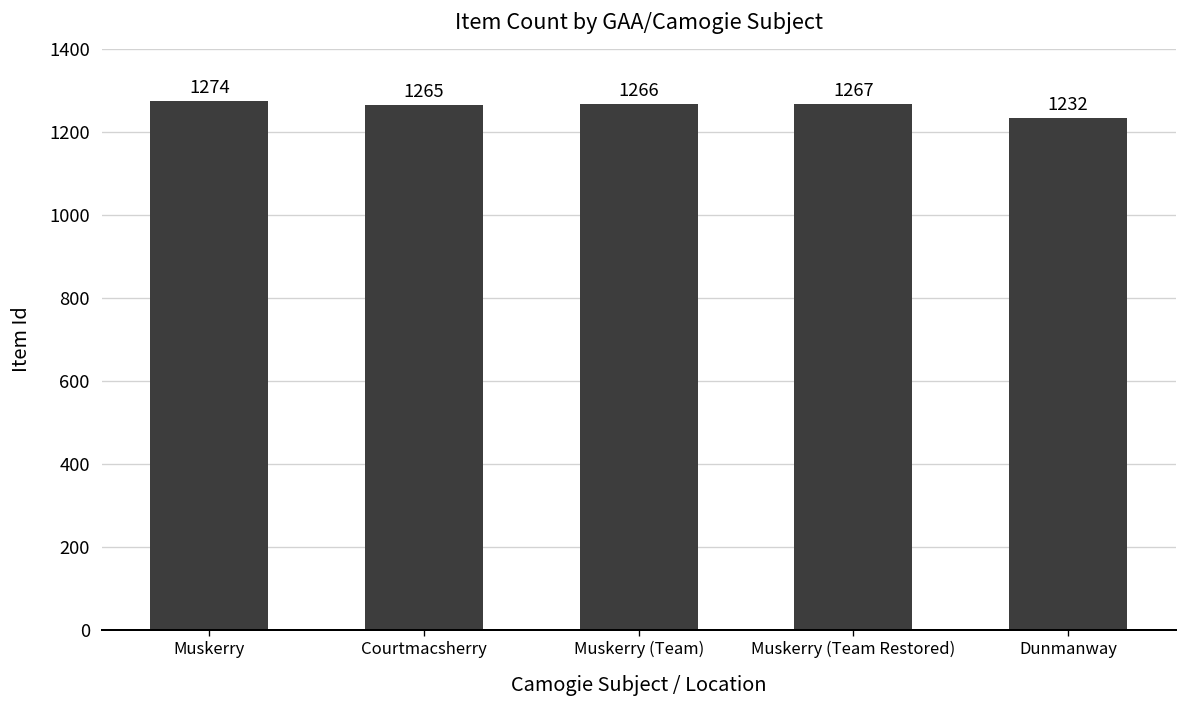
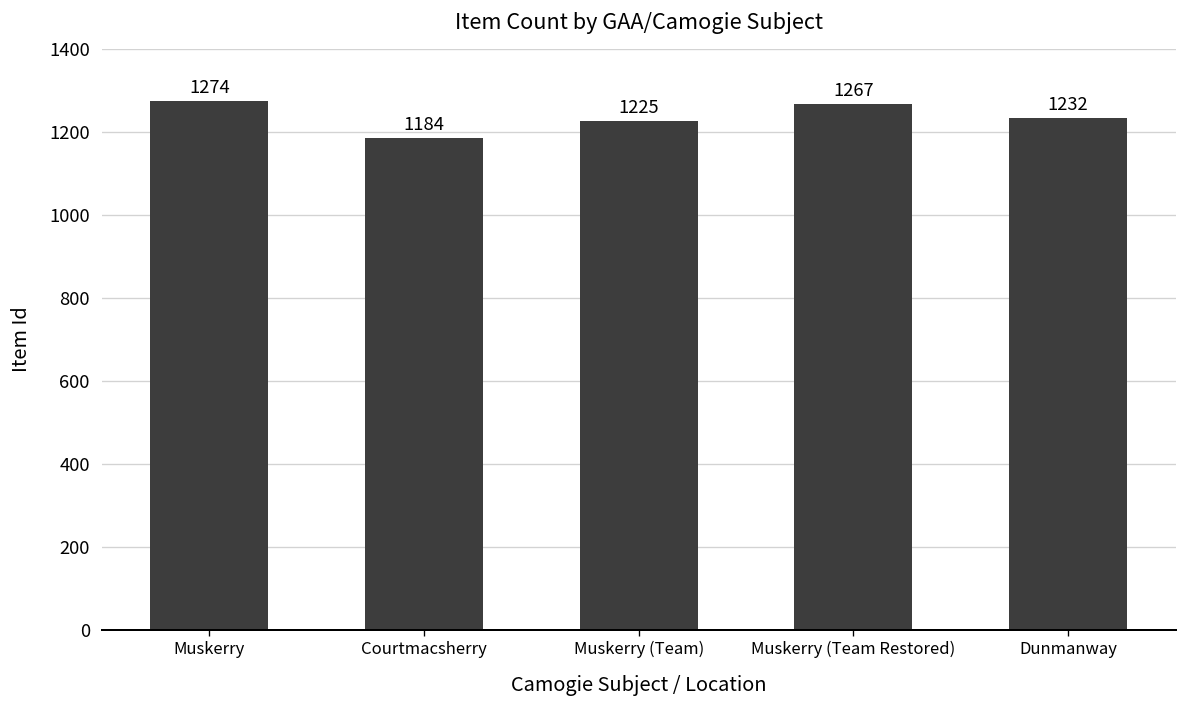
Courtmacsherry: 1265 -> 1184
Muskerry (Team): 1266 -> 1225
